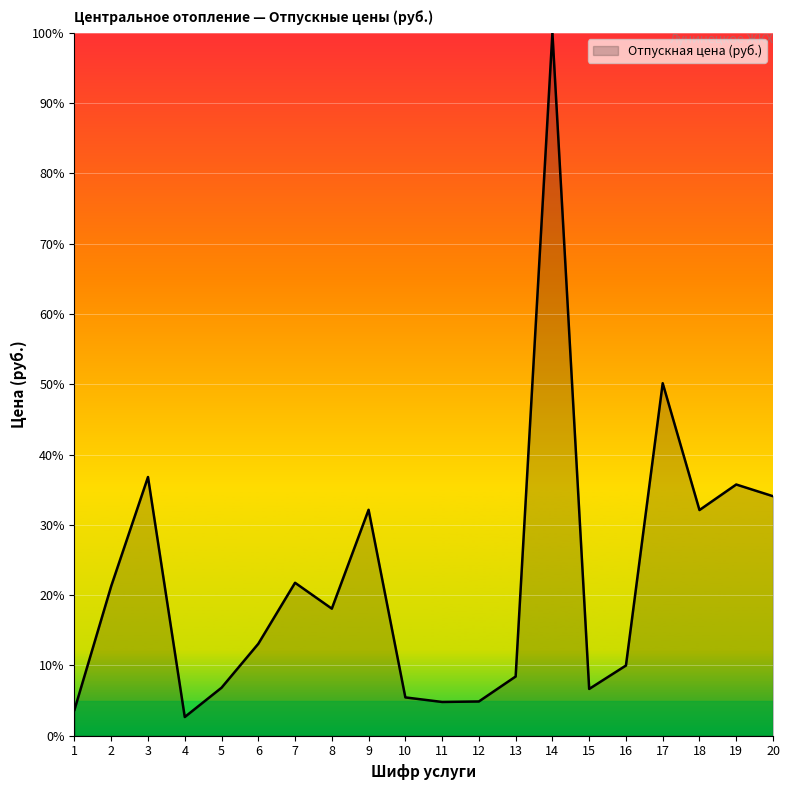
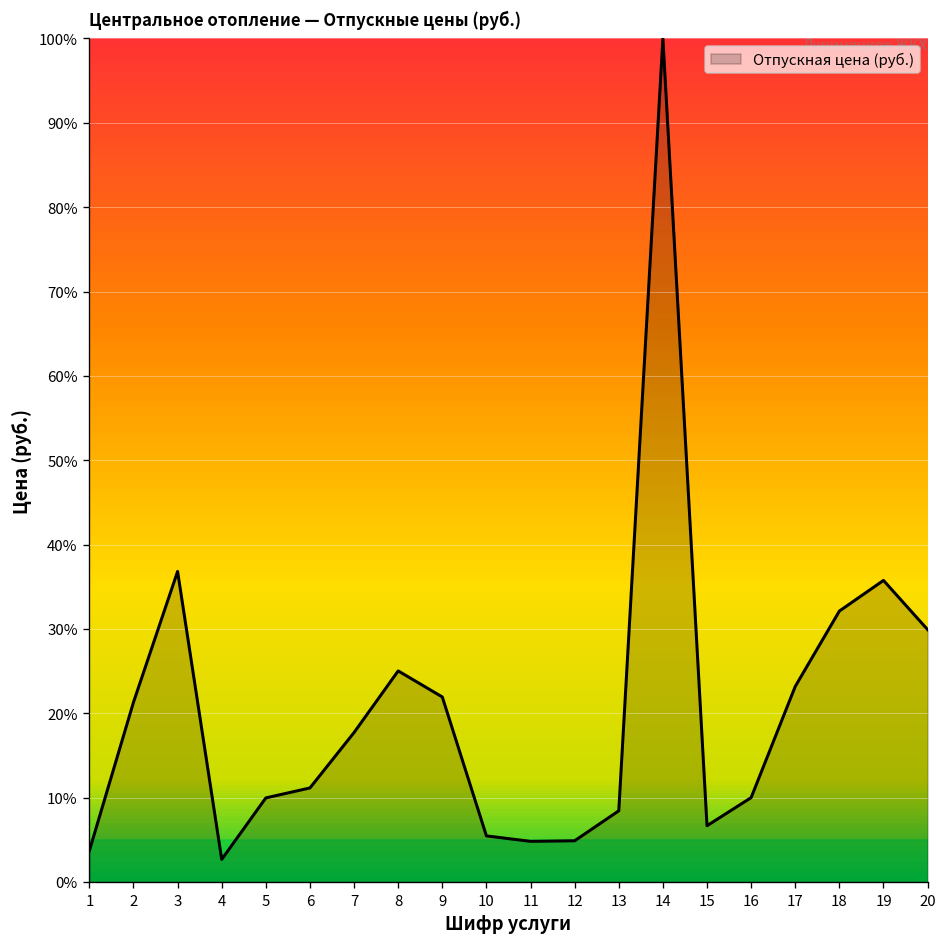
5: 7% -> 10%
6: 13% -> 11%
7: 22% -> 18%
8: 18% -> 25%
9: 32% -> 22%
17: 50% -> 23%
20: 34% -> 30%
